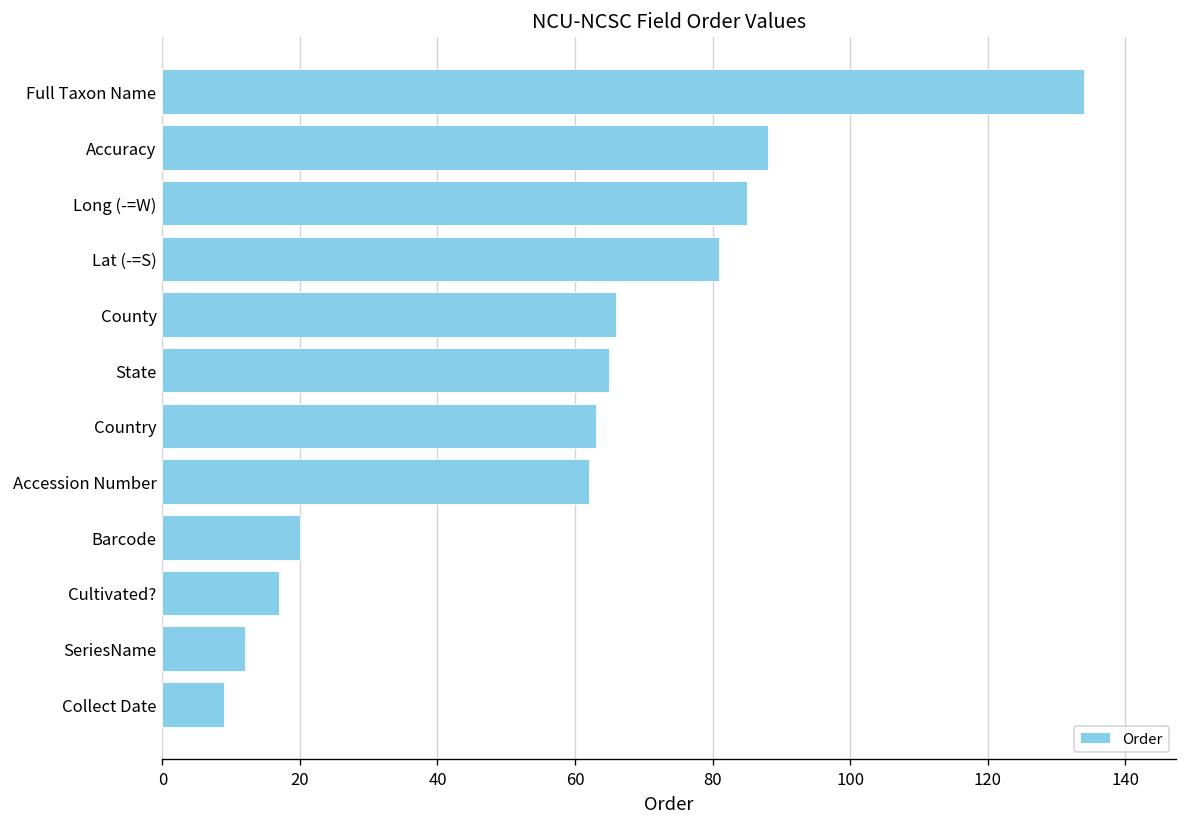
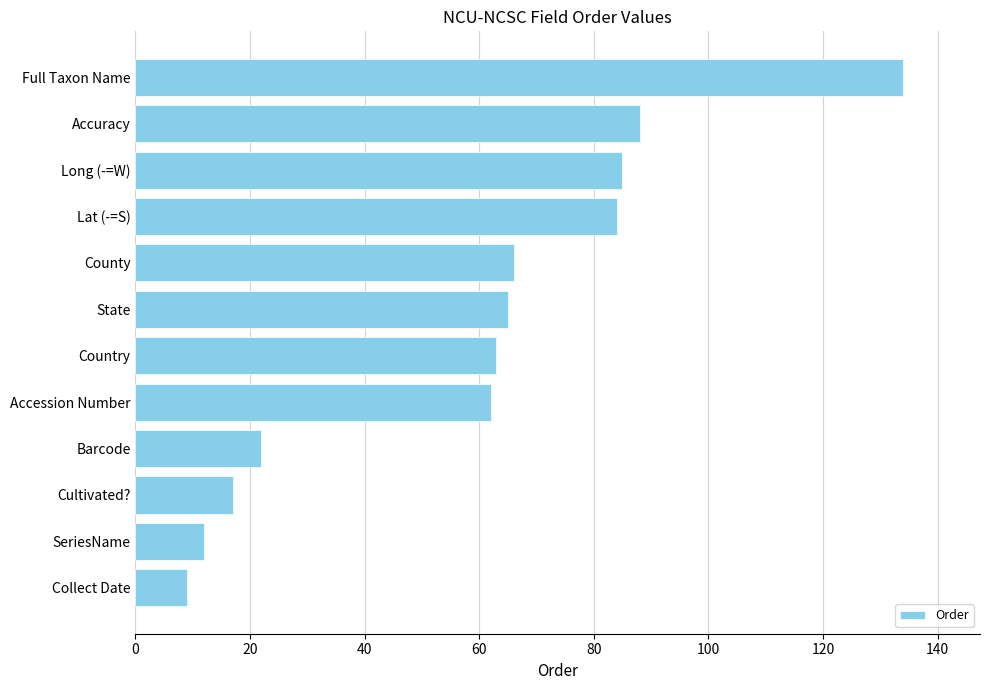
Lat (-=S): 81 -> 84
Barcode: 20 -> 22
